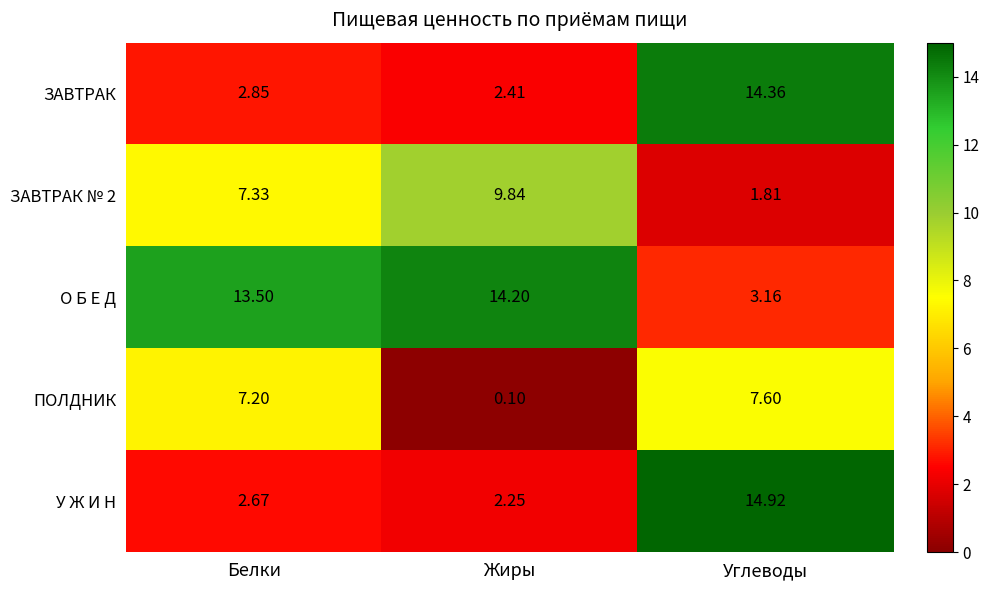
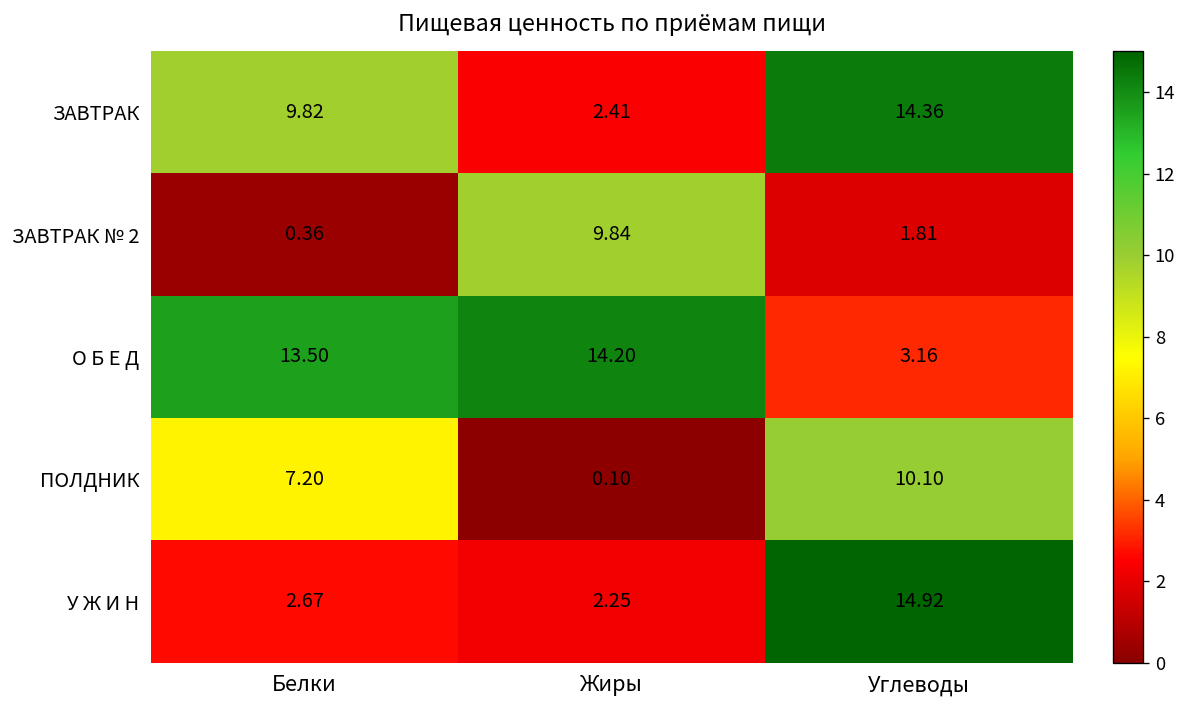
ЗАВТРАК, Белки: 2.85 -> 9.82
ЗАВТРАК № 2, Белки: 7.33 -> 0.36
ПОЛДНИК, Углеводы: 7.60 -> 10.10
